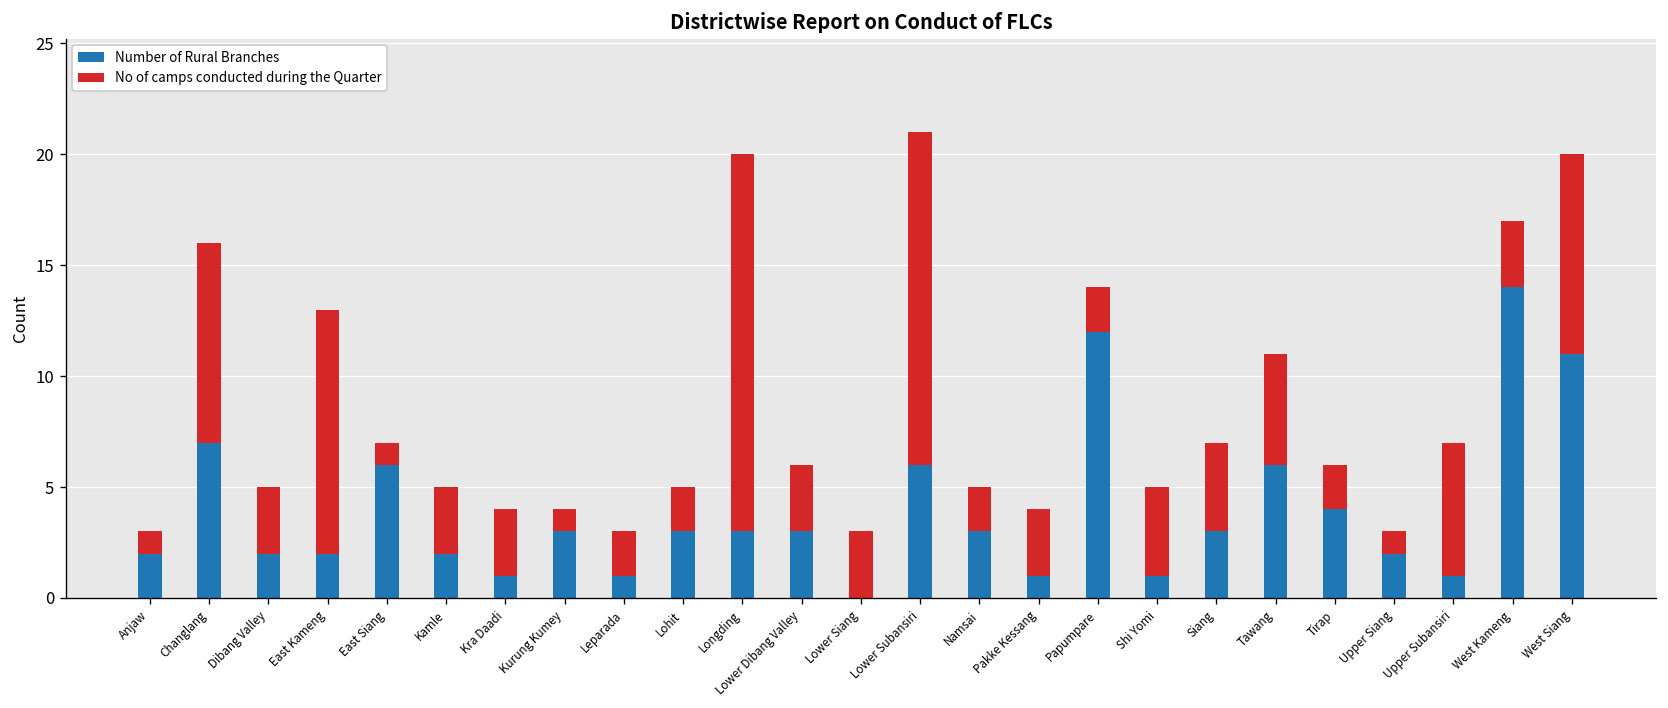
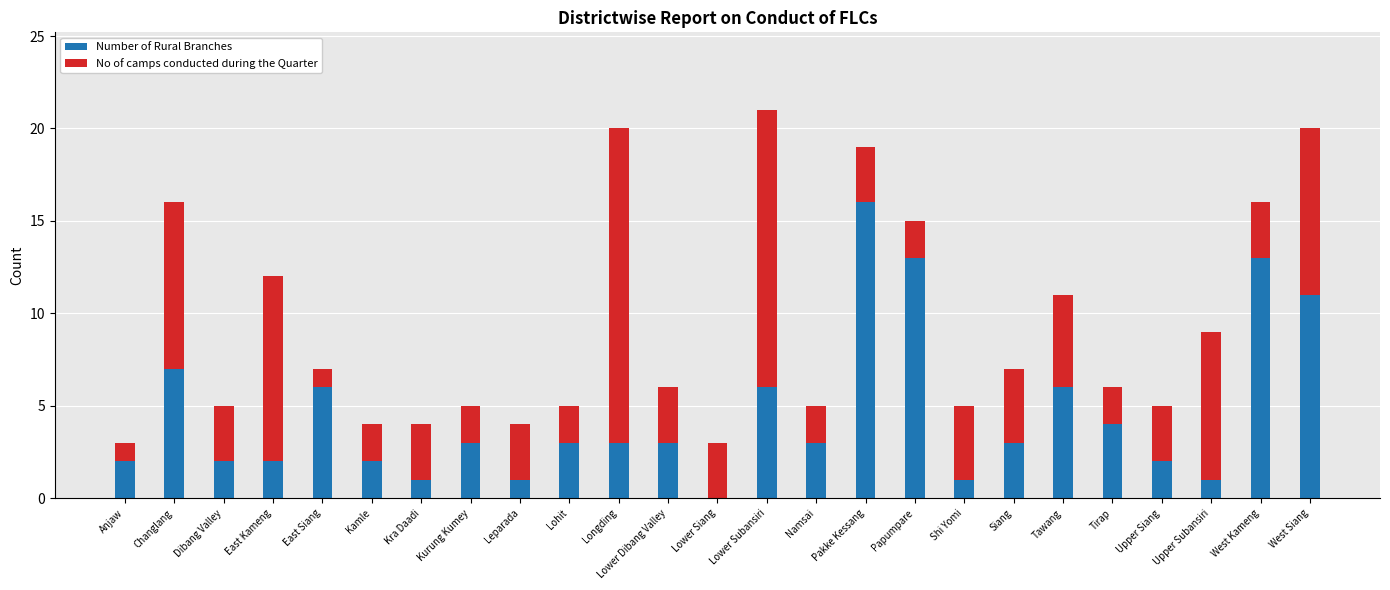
No of camps conducted during the Quarter, East Kameng: 11 -> 10
No of camps conducted during the Quarter, Kamle: 3 -> 2
No of camps conducted during the Quarter, Kurung Kumey: 1 -> 2
No of camps conducted during the Quarter, Leparada: 2 -> 3
Number of Rural Branches, Pakke Kessang: 1 -> 16
Number of Rural Branches, Papumpare: 12 -> 13
No of camps conducted during the Quarter, Upper Siang: 1 -> 3
No of camps conducted during the Quarter, Upper Subansiri: 6 -> 8
Number of Rural Branches, West Kameng: 14 -> 13
